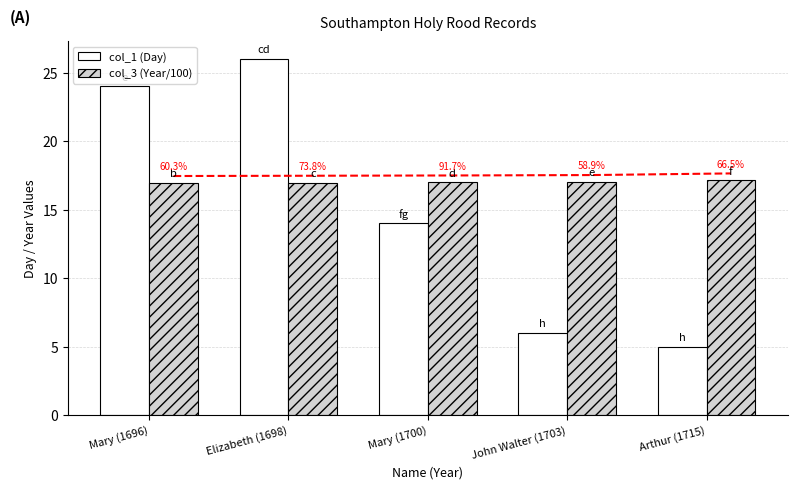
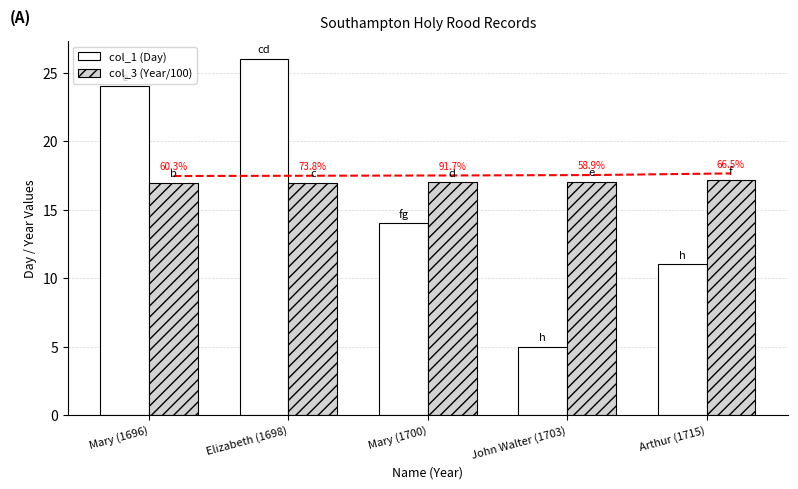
col_1 (Day), John Walter (1703): 6 -> 5
col_1 (Day), Arthur (1715): 5 -> 11
